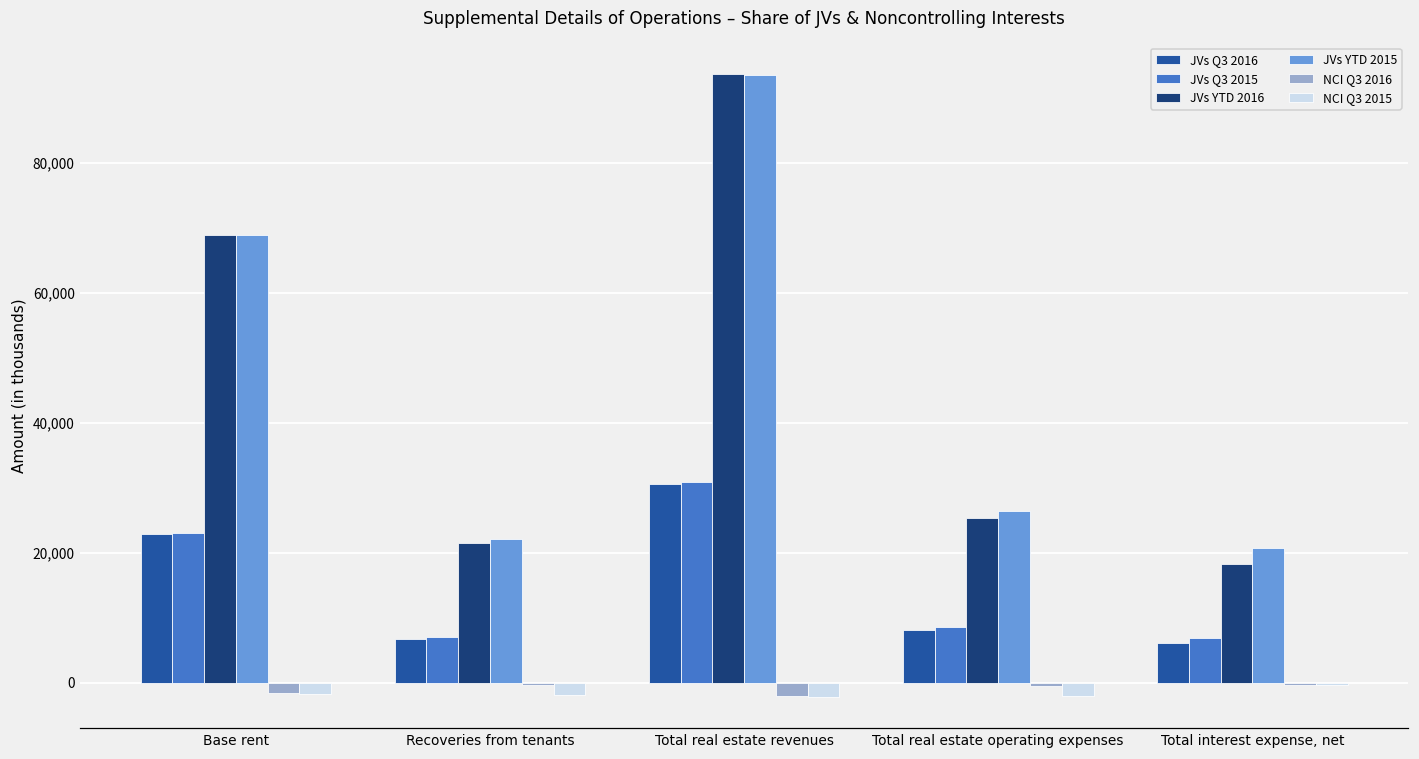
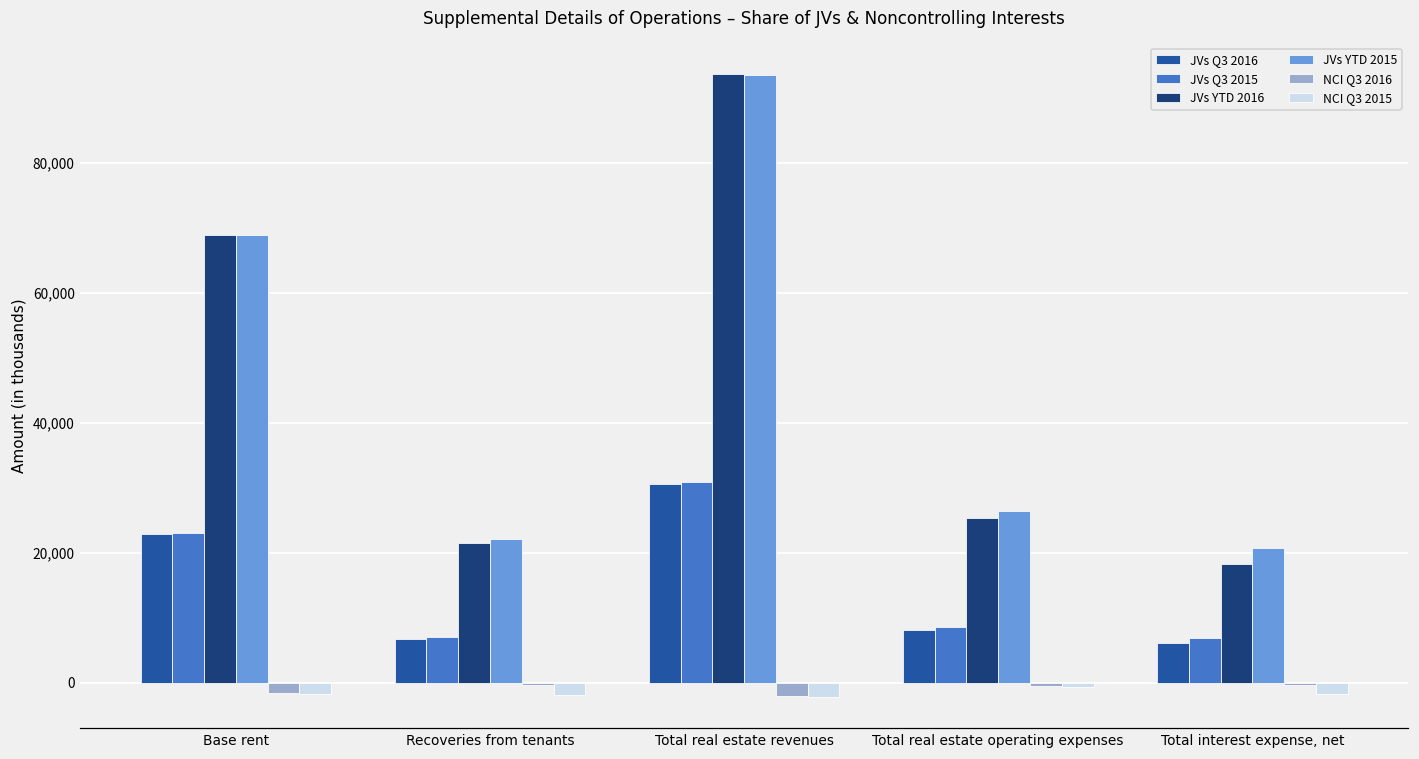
NCI Q3 2015, Total real estate operating expenses: -2,000 -> -1,000
NCI Q3 2015, Total interest expense, net: 0 -> -2,000
